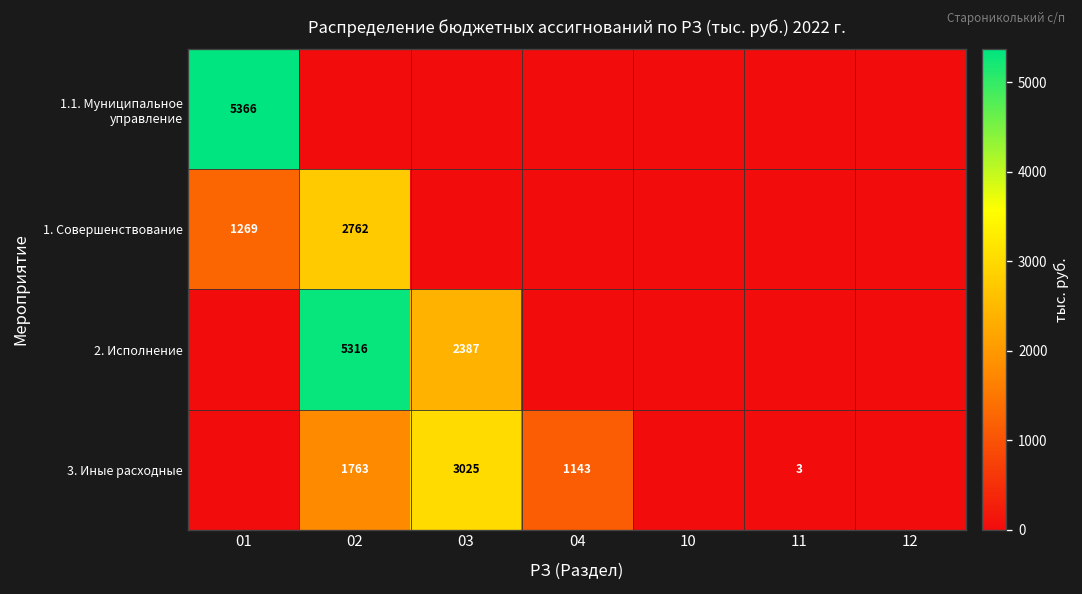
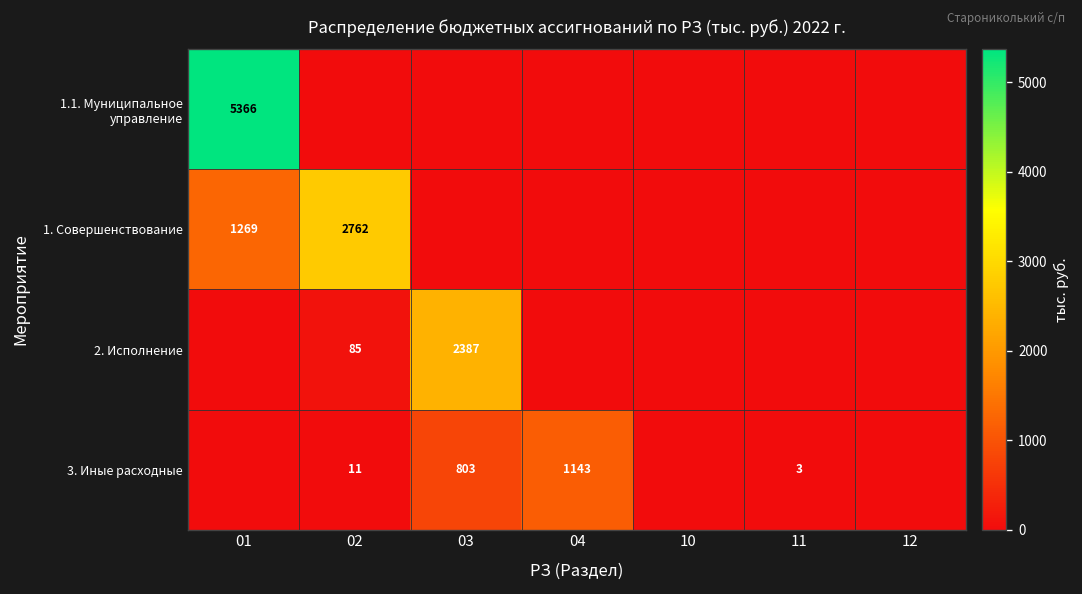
2. Исполнение, 02: 5316 -> 85
3. Иные расходные, 02: 1763 -> 11
3. Иные расходные, 03: 3025 -> 803
